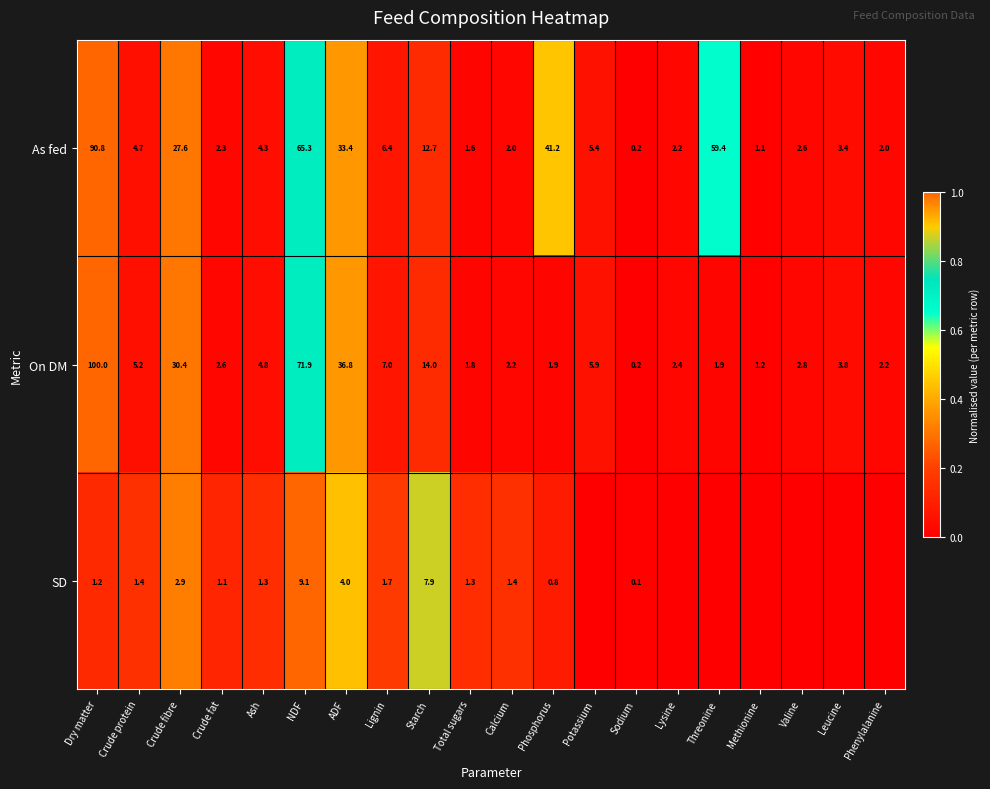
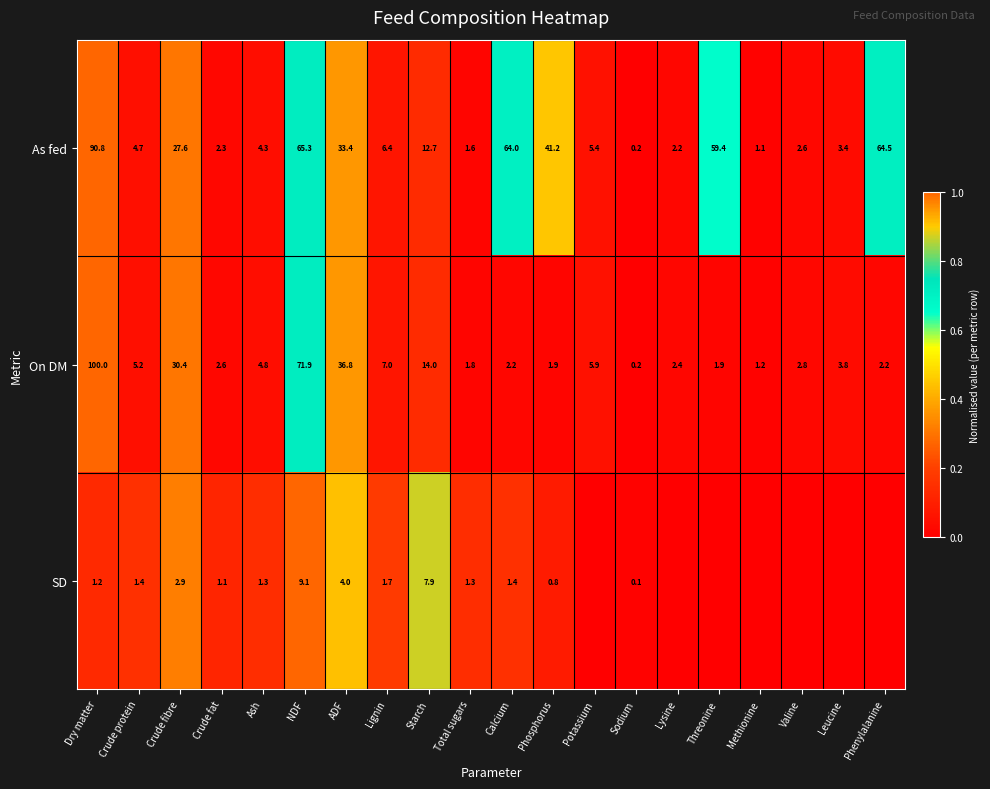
As fed, Calcium: 2.0 -> 64.0
As fed, Phenylalanine: 2.0 -> 64.5
